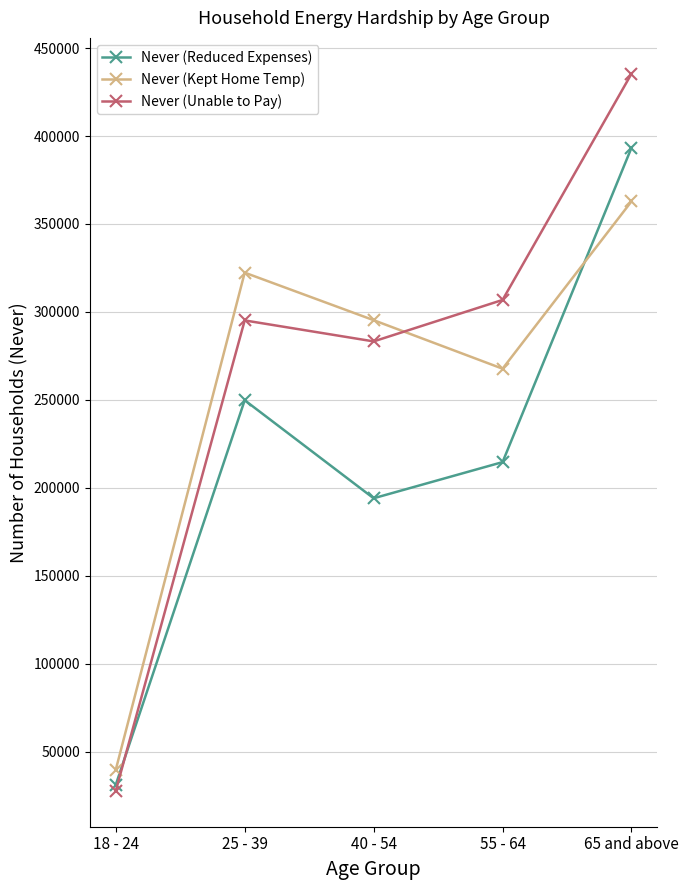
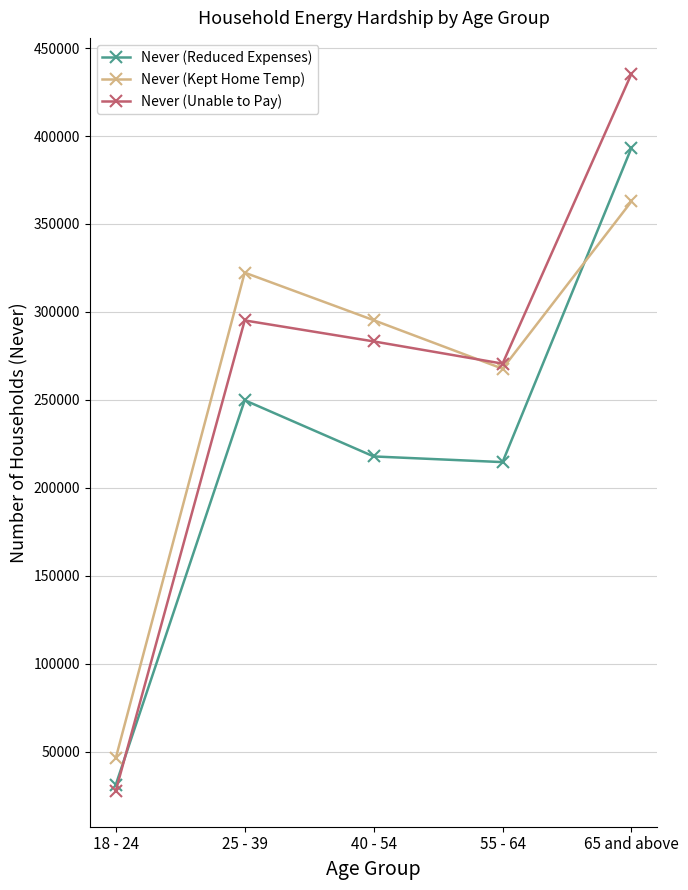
Never (Kept Home Temp), 18 - 24: 40000 -> 46000
Never (Reduced Expenses), 40 - 54: 194000 -> 218000
Never (Unable to Pay), 55 - 64: 307000 -> 271000
